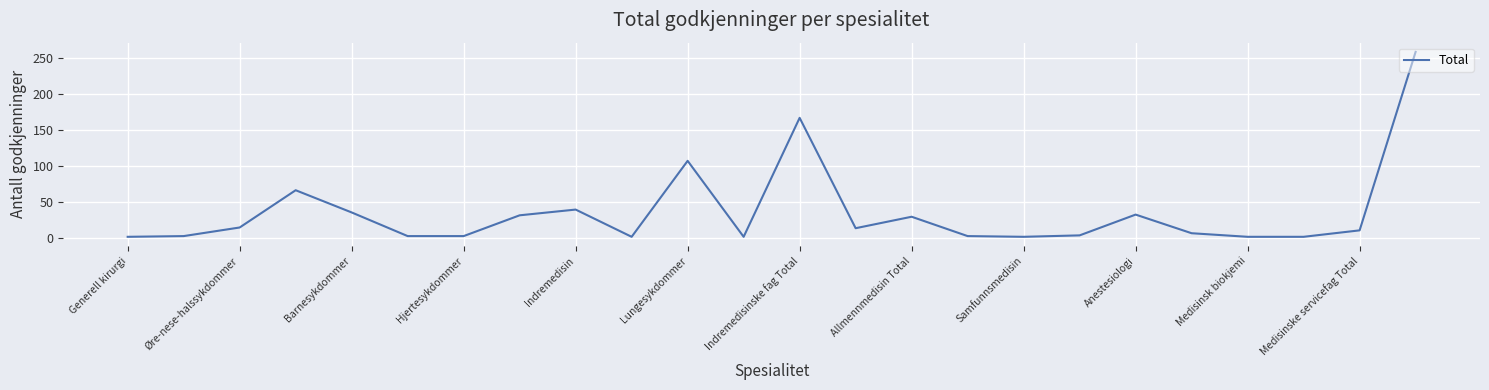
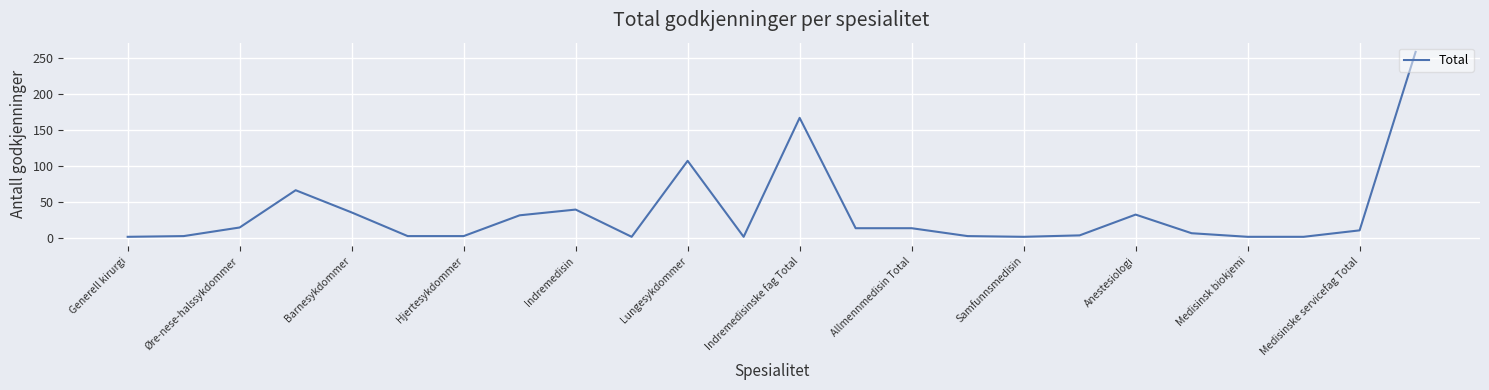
Allmennmedisin Total: 30 -> 10
